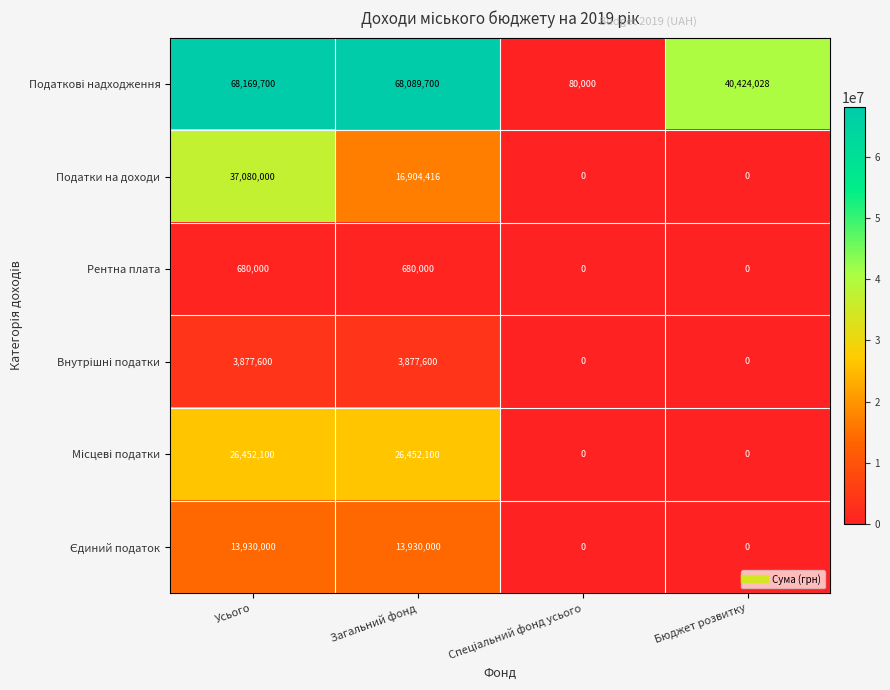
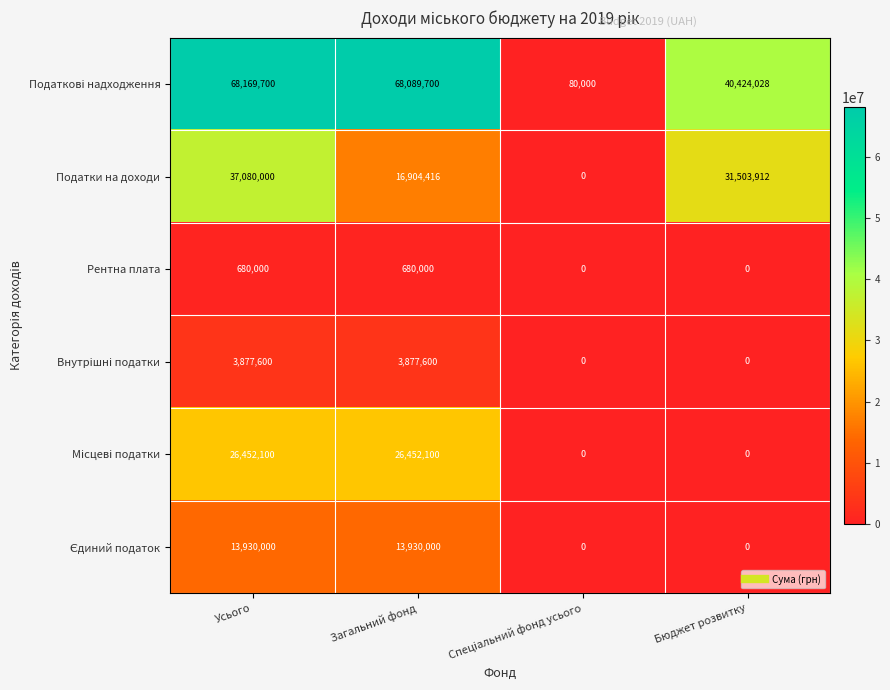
Податки на доходи, Бюджет розвитку: 0 -> 31,503,912
